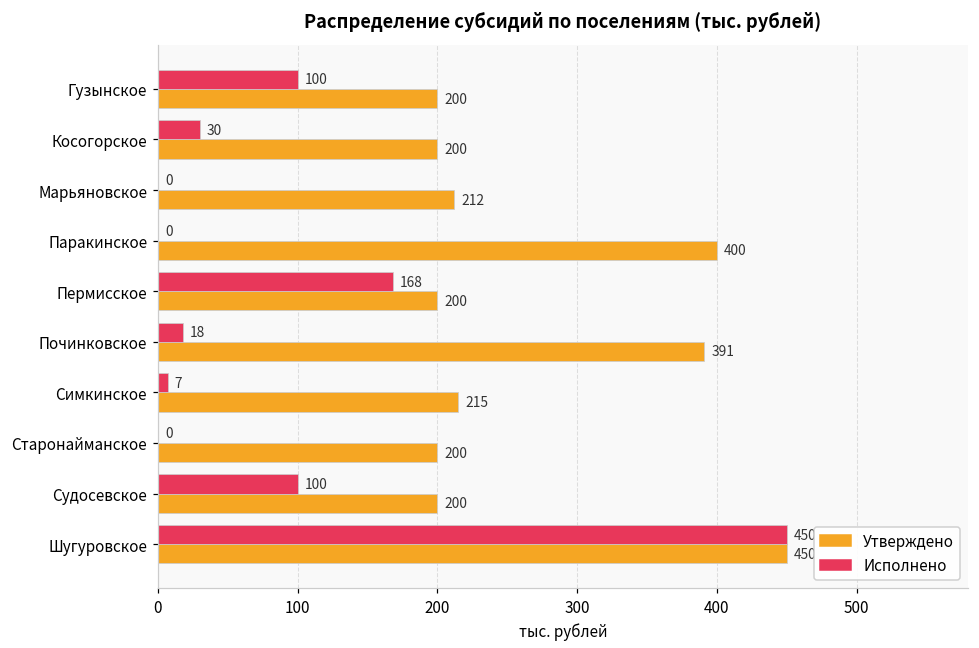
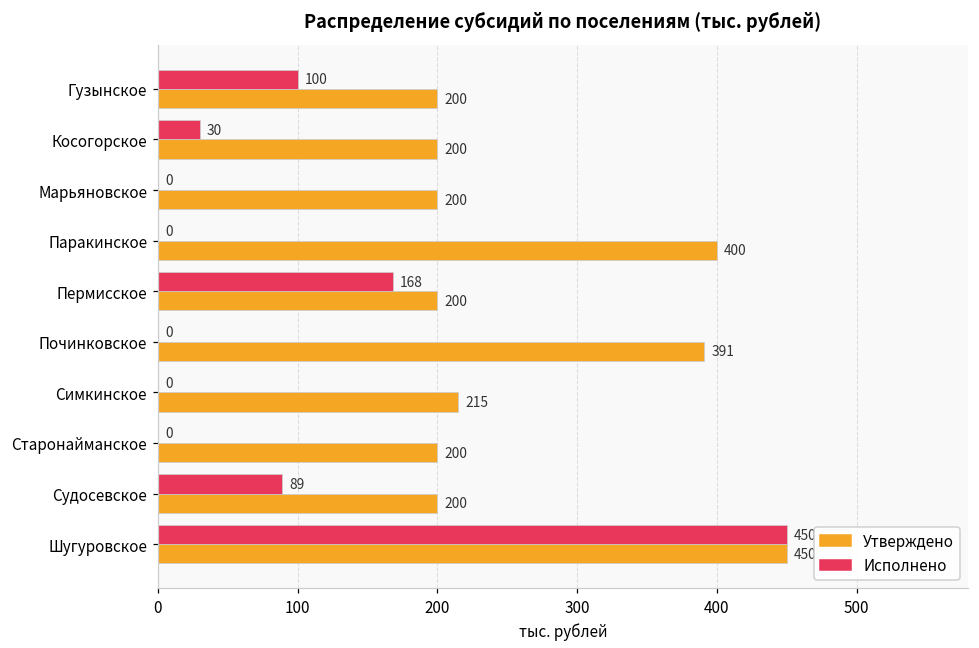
Утверждено, Марьяновское: 212 -> 200
Исполнено, Починковское: 18 -> 0
Исполнено, Симкинское: 7 -> 0
Исполнено, Судосевское: 100 -> 89
